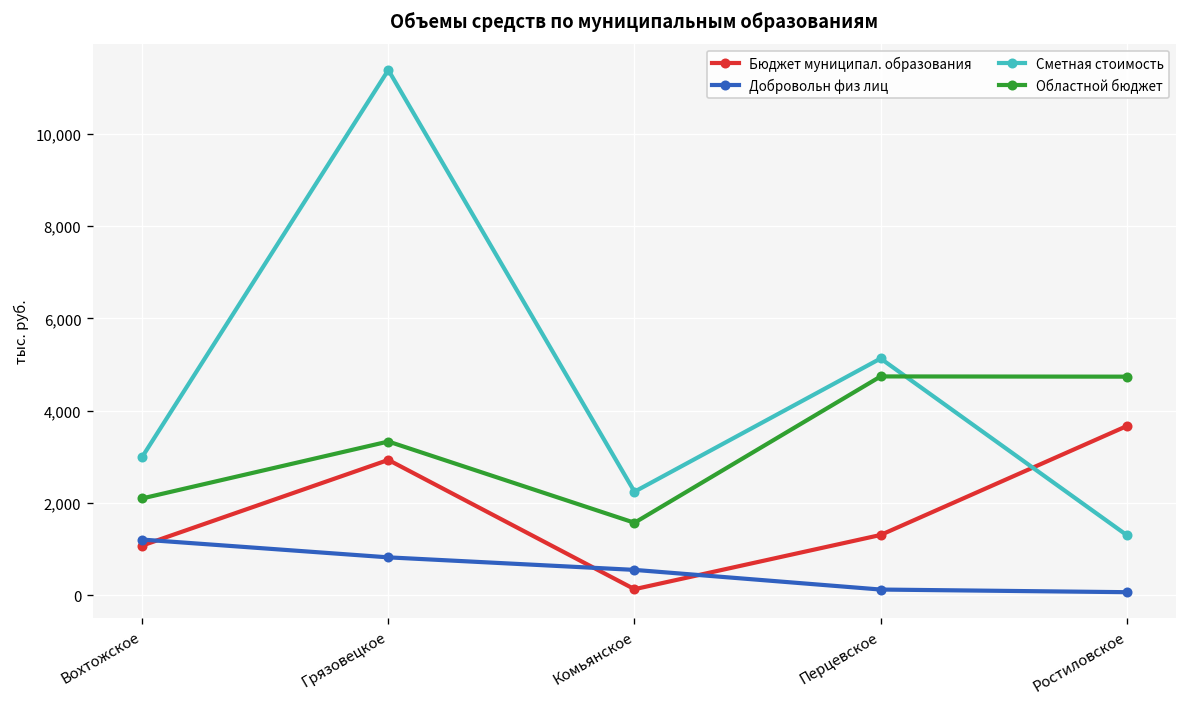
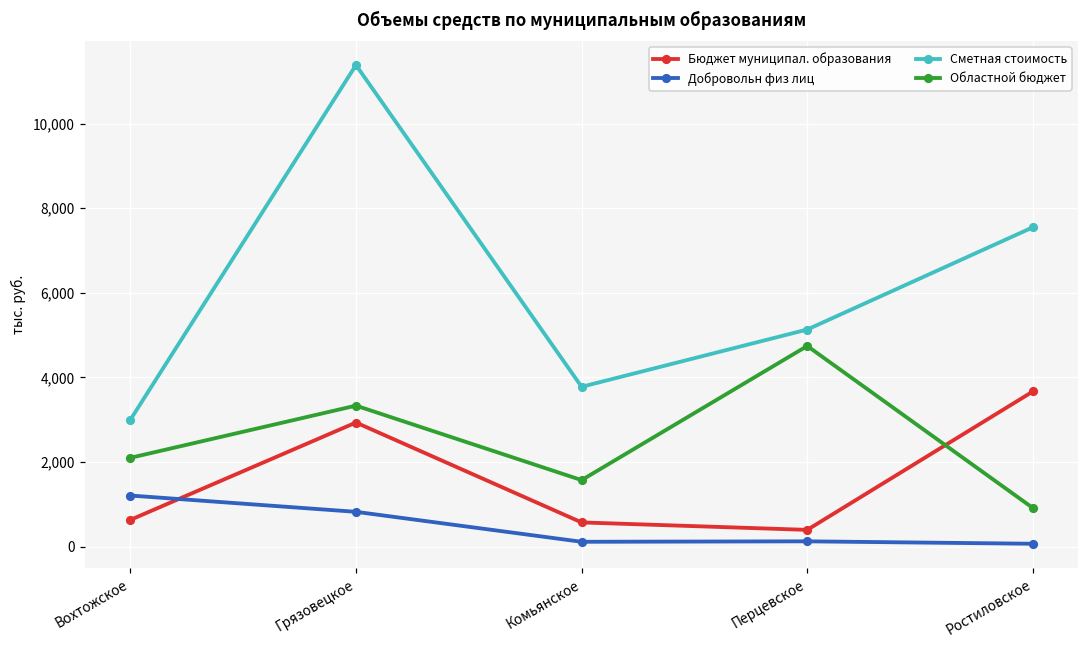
Бюджет муниципал. образования, Вохтожское: 1,100 -> 600
Бюджет муниципал. образования, Комьянское: 100 -> 600
Добровольн физ лиц, Комьянское: 500 -> 100
Сметная стоимость, Комьянское: 2,200 -> 3,800
Бюджет муниципал. образования, Перцевское: 1,300 -> 400
Сметная стоимость, Ростиловское: 1,300 -> 7,600
Областной бюджет, Ростиловское: 4,700 -> 900
